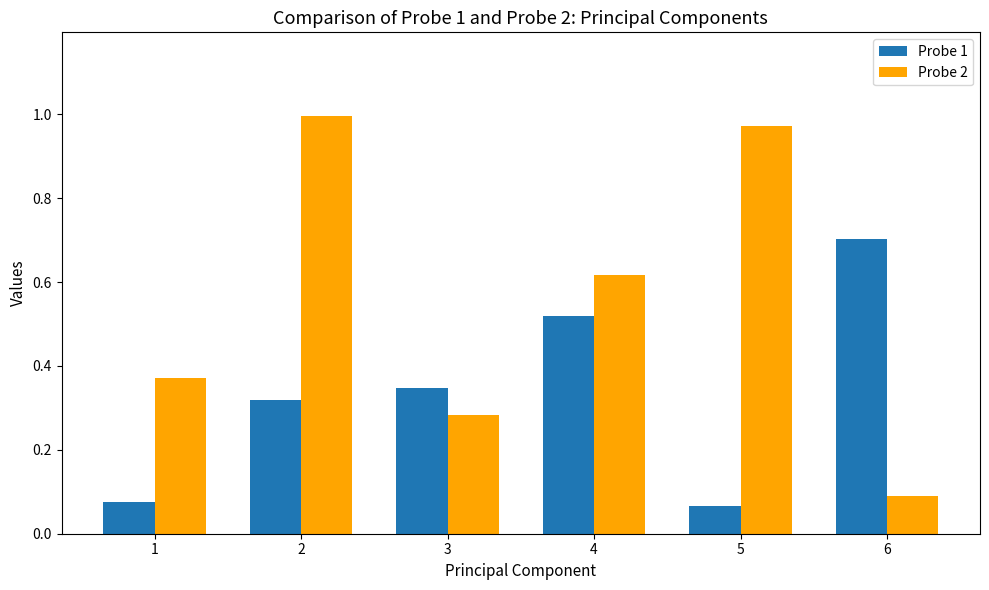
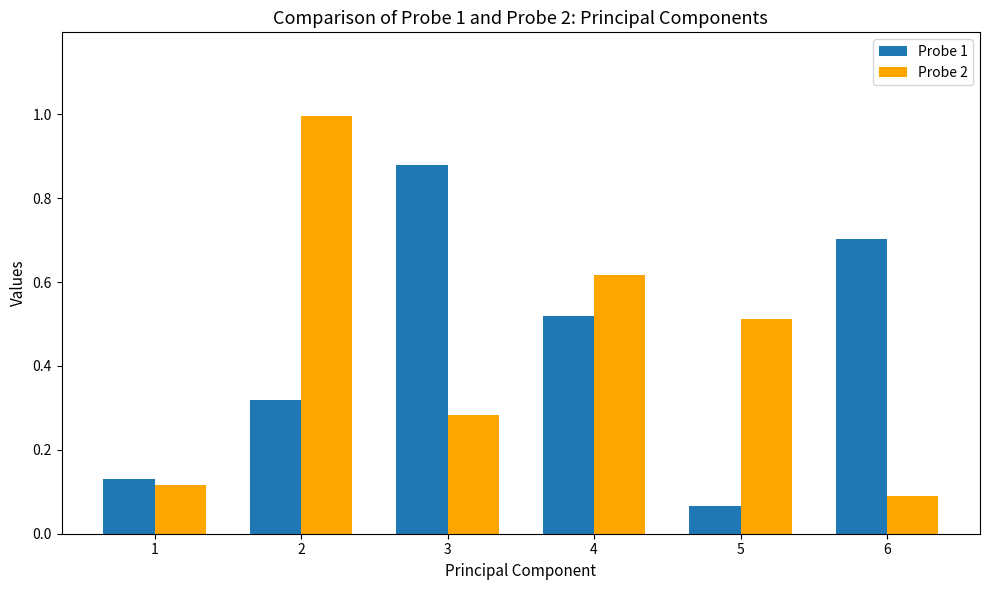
Probe 1, 1: 0.08 -> 0.13
Probe 2, 1: 0.37 -> 0.12
Probe 1, 3: 0.35 -> 0.88
Probe 2, 5: 0.97 -> 0.51
